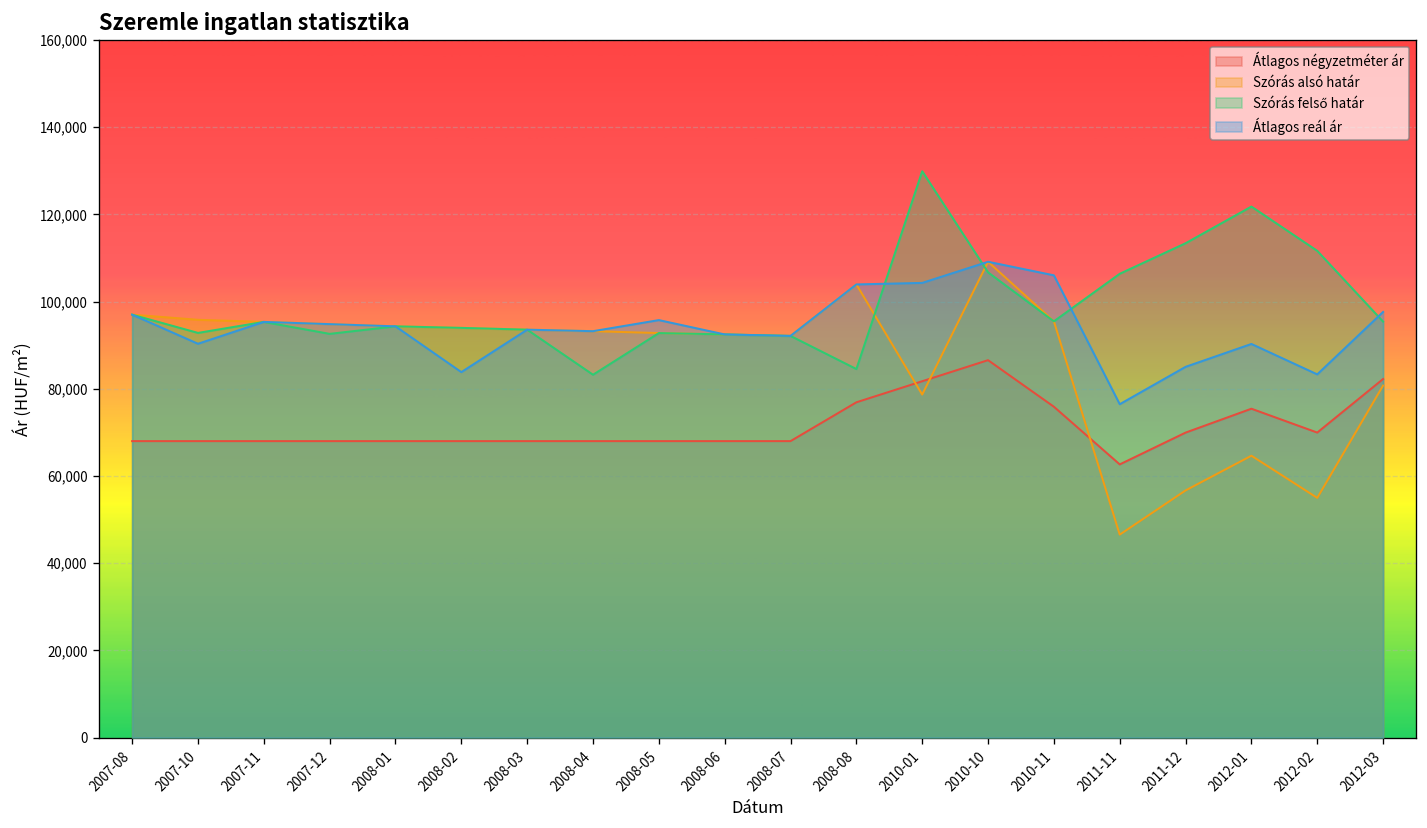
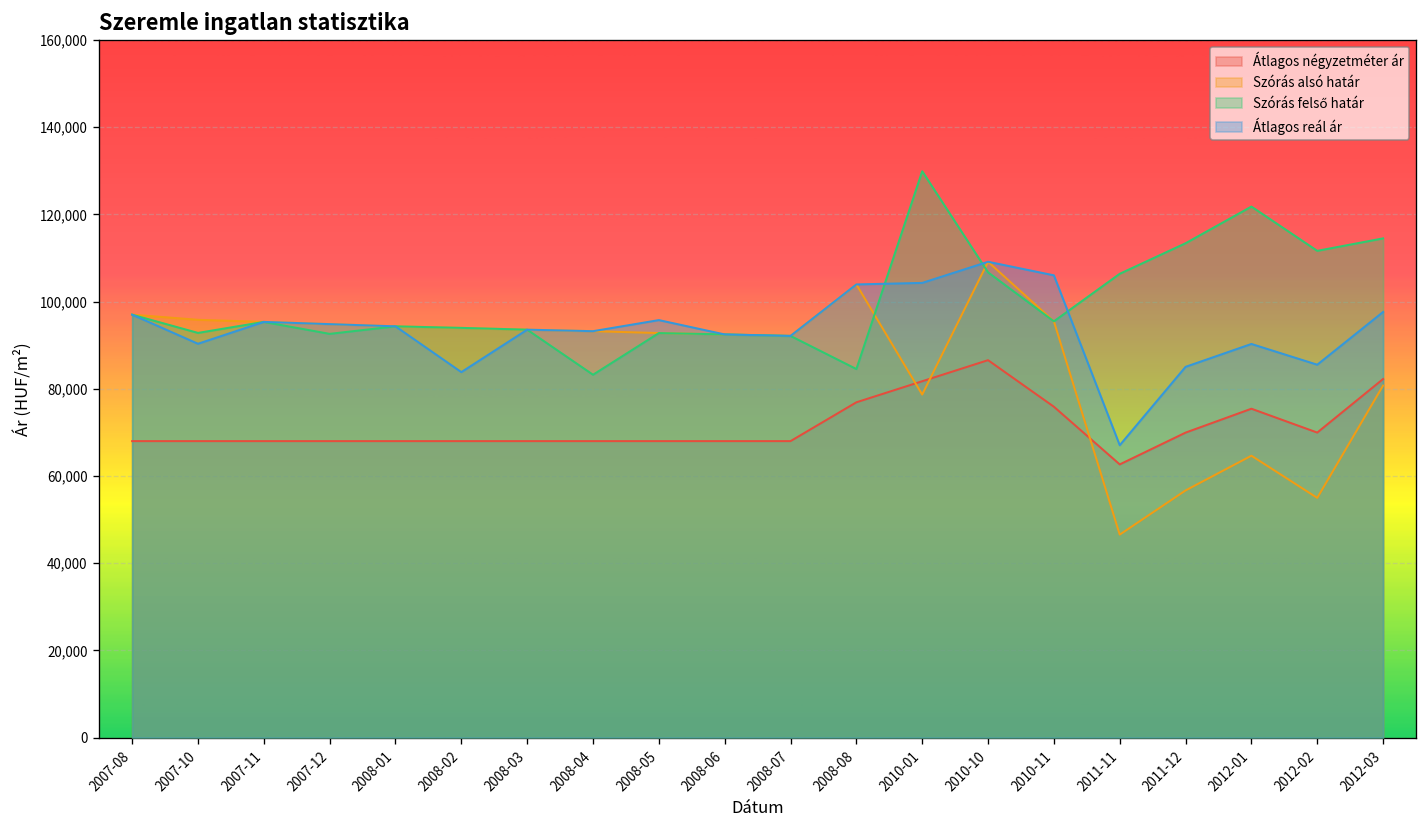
Átlagos reál ár, 2011-11: 76,000 -> 67,000
Átlagos reál ár, 2012-02: 83,000 -> 86,000
Szórás felső határ, 2012-03: 95,000 -> 115,000
